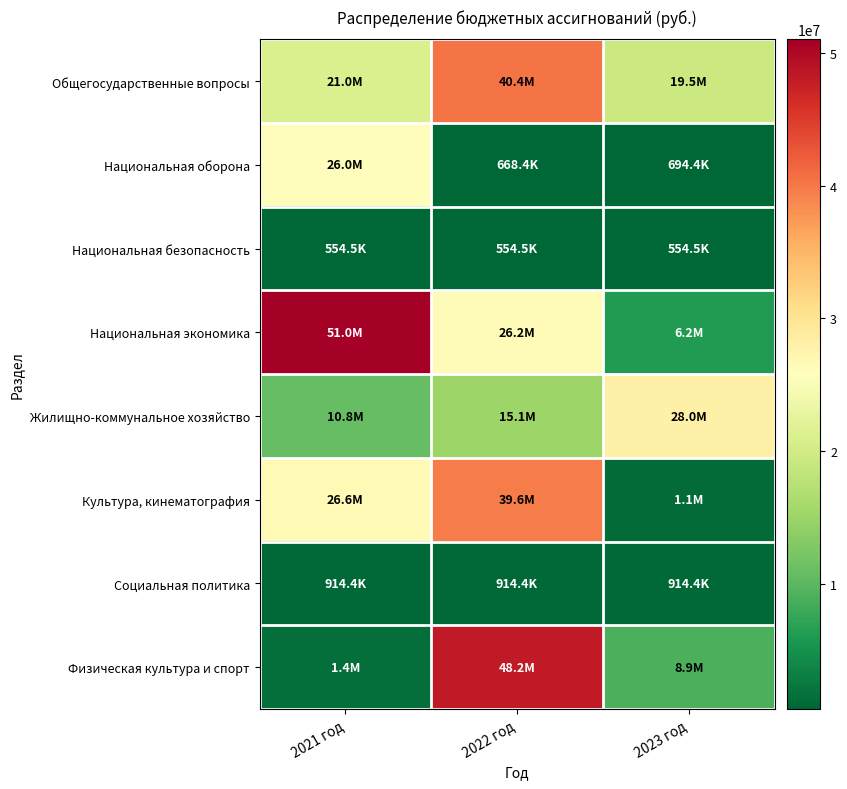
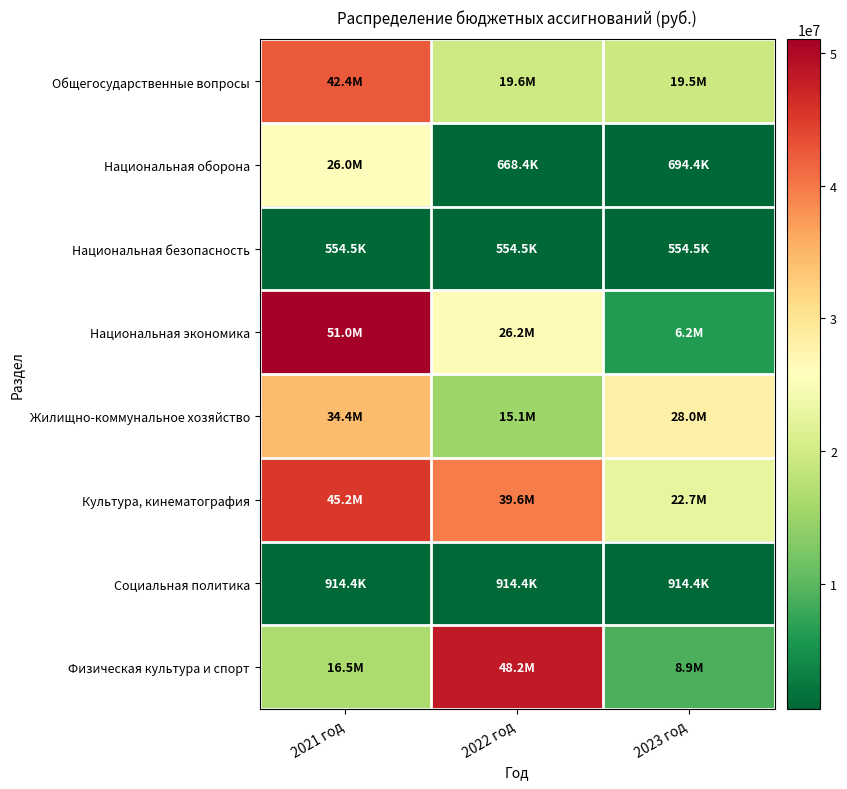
Общегосударственные вопросы, 2021 год: 21.0M -> 42.4M
Общегосударственные вопросы, 2022 год: 40.4M -> 19.6M
Жилищно-коммунальное хозяйство, 2021 год: 10.8M -> 34.4M
Культура, кинематография, 2021 год: 26.6M -> 45.2M
Культура, кинематография, 2023 год: 1.1M -> 22.7M
Физическая культура и спорт, 2021 год: 1.4M -> 16.5M
